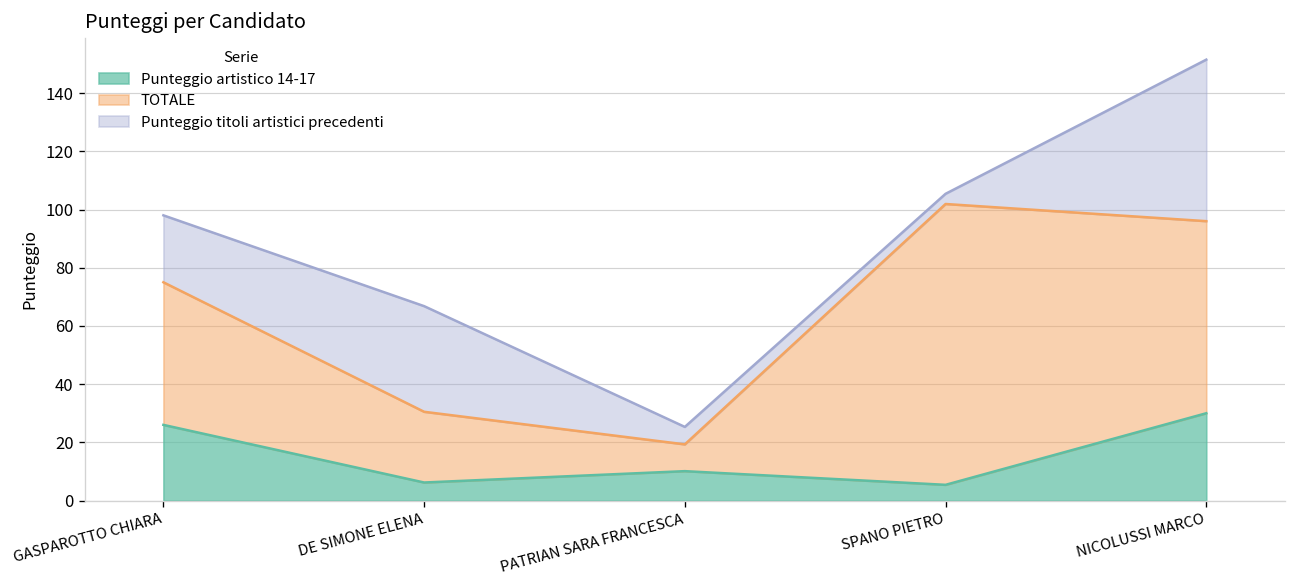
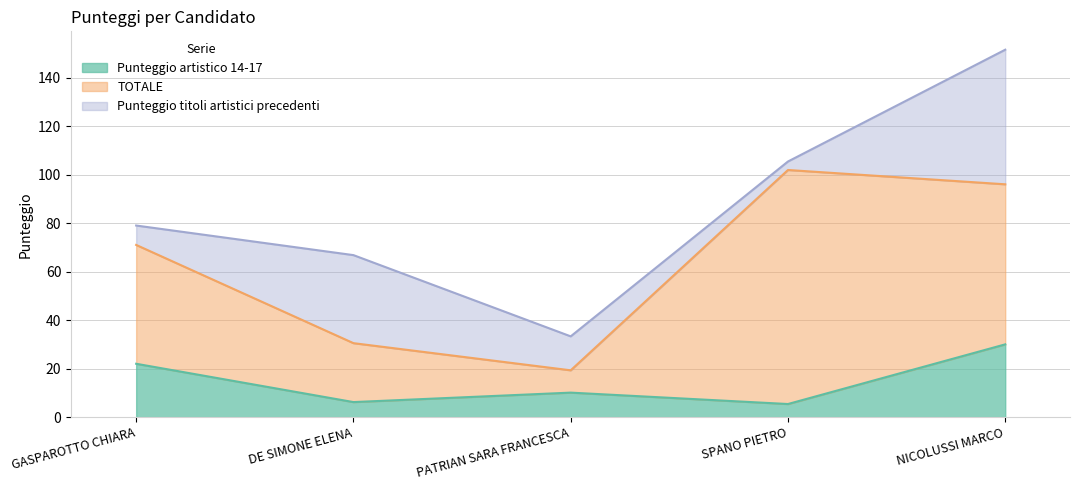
Punteggio artistico 14-17, GASPAROTTO CHIARA: 26 -> 22
Punteggio titoli artistici precedenti, GASPAROTTO CHIARA: 23 -> 8
Punteggio titoli artistici precedenti, PATRIAN SARA FRANCESCA: 6 -> 14
